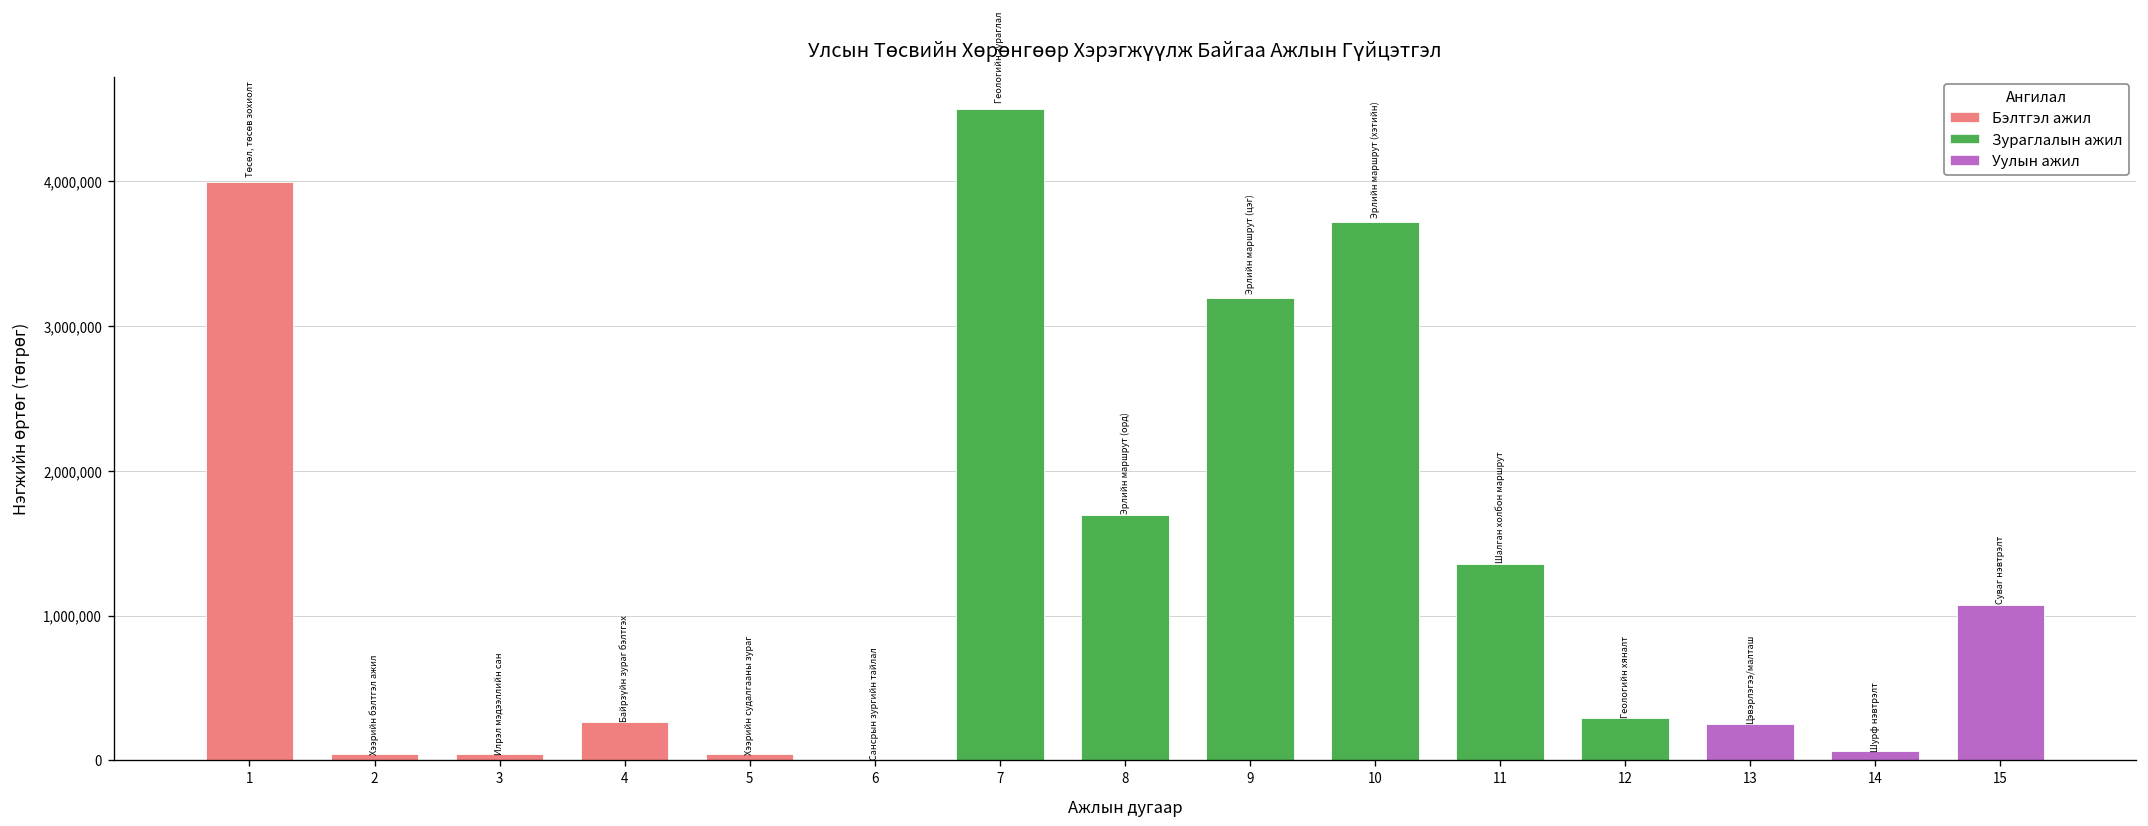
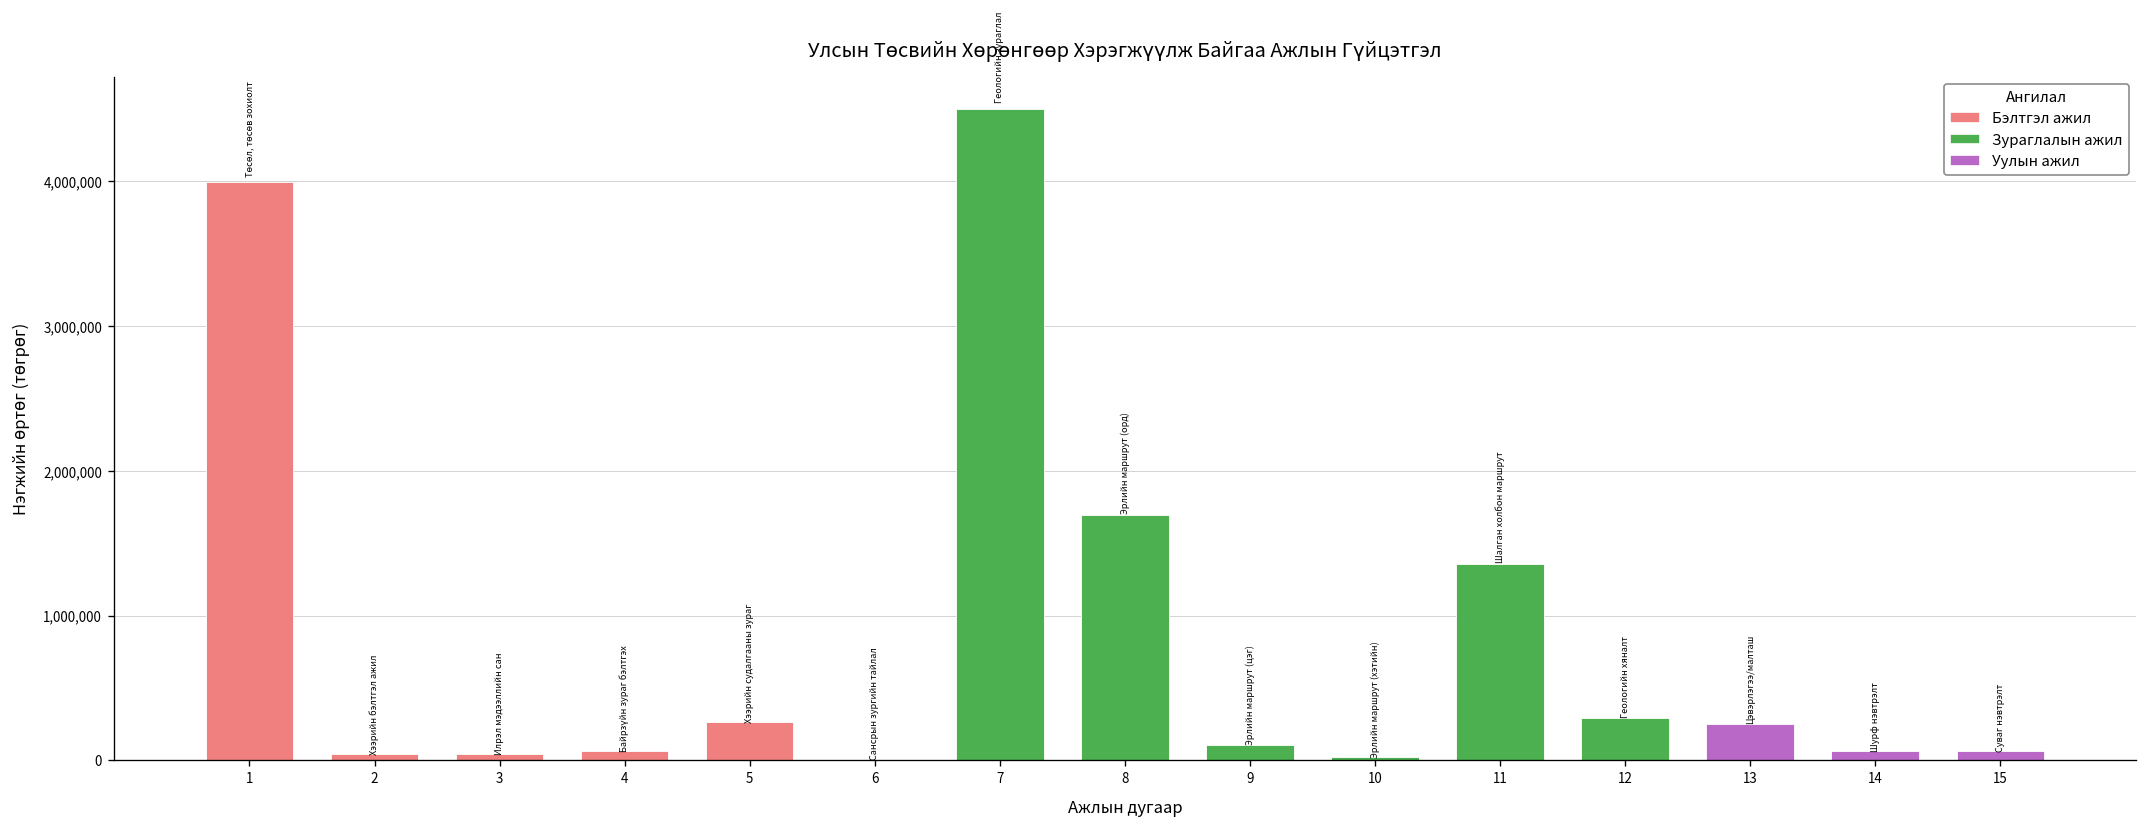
4: 260,000 -> 60,000
5: 40,000 -> 260,000
9: 3,190,000 -> 100,000
10: 3,720,000 -> 20,000
15: 1,070,000 -> 60,000
